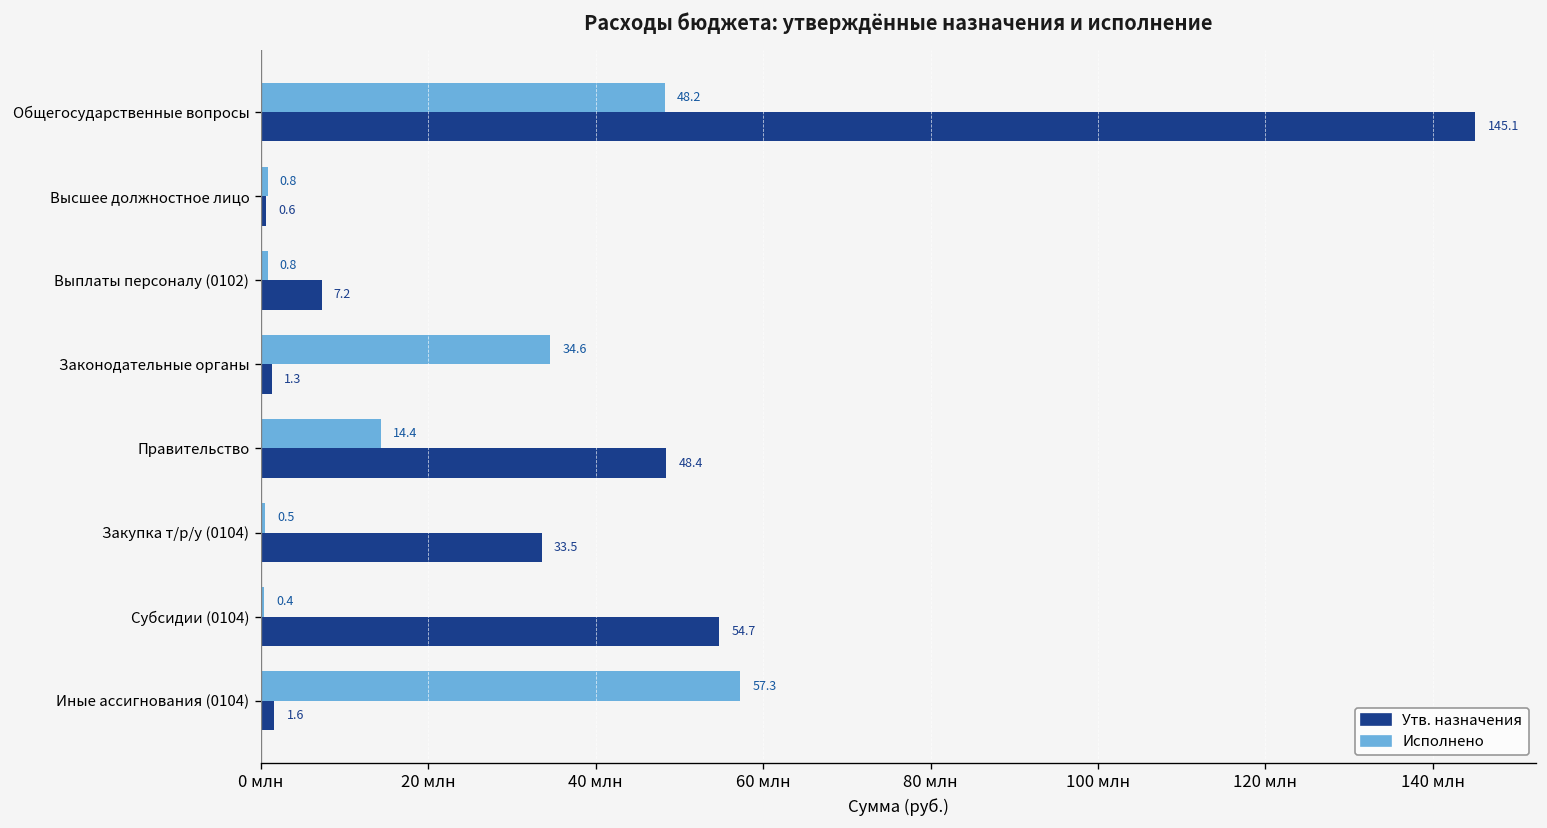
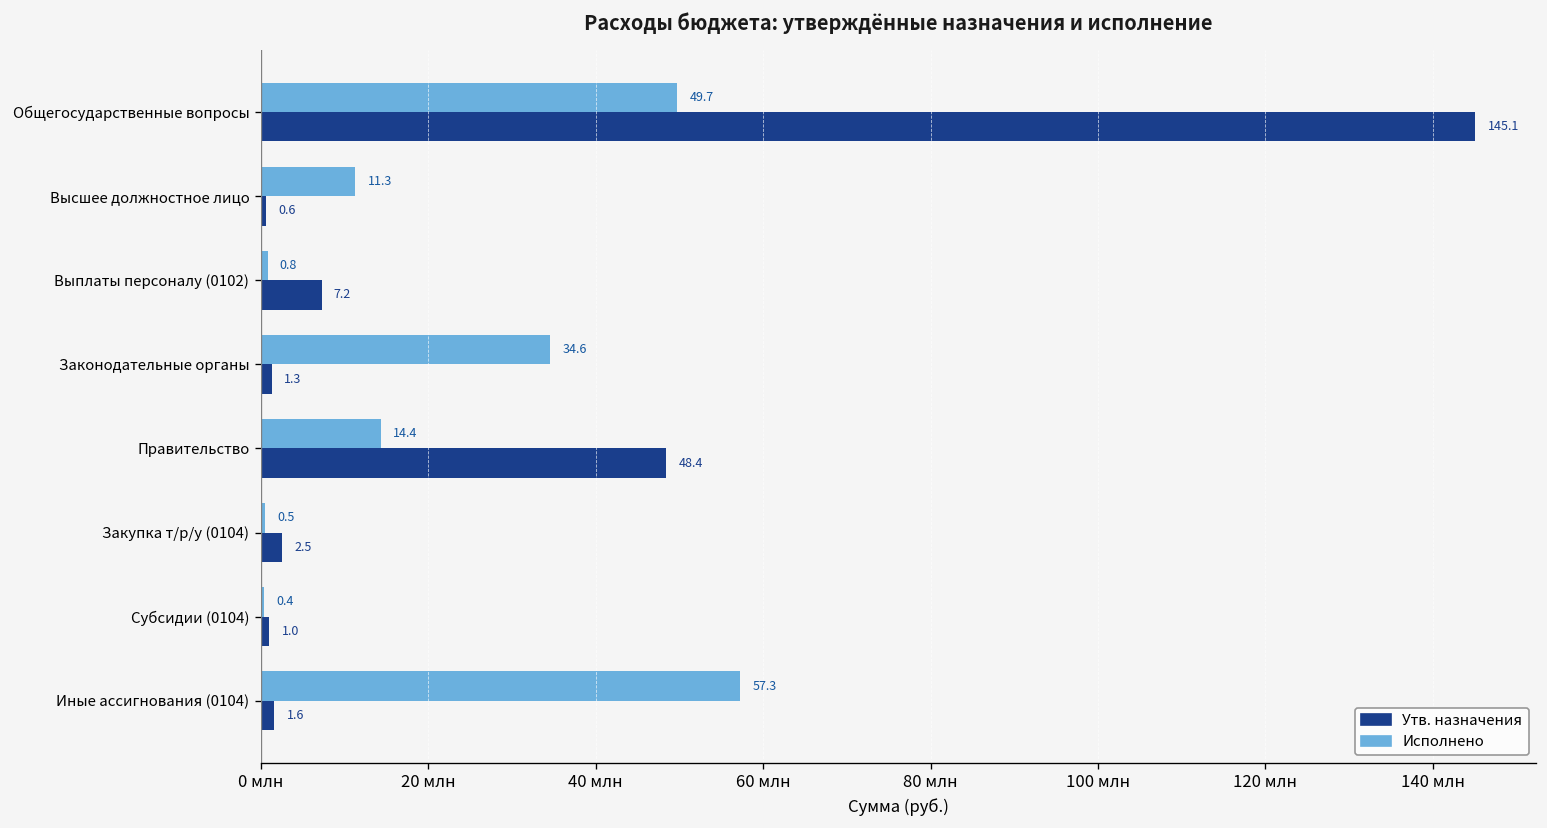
Исполнено, Общегосударственные вопросы: 48.2 -> 49.7
Исполнено, Высшее должностное лицо: 0.8 -> 11.3
Утв. назначения, Закупка т/р/у (0104): 33.5 -> 2.5
Утв. назначения, Субсидии (0104): 54.7 -> 1.0
